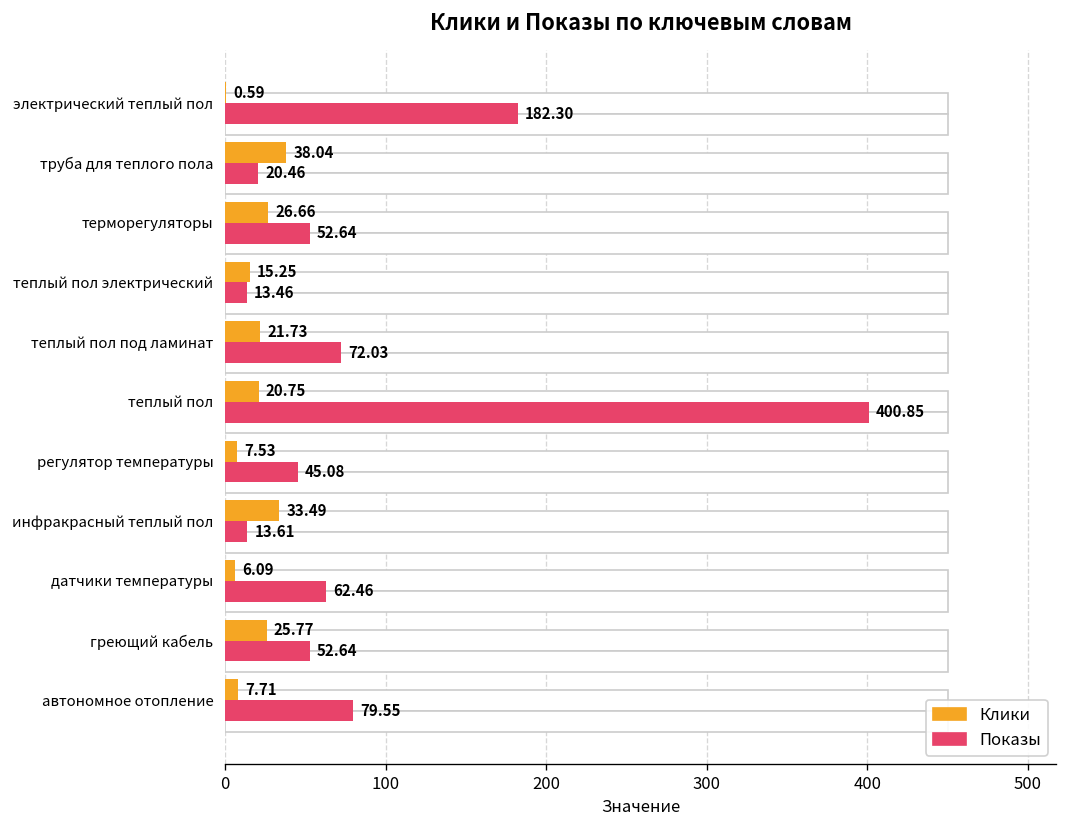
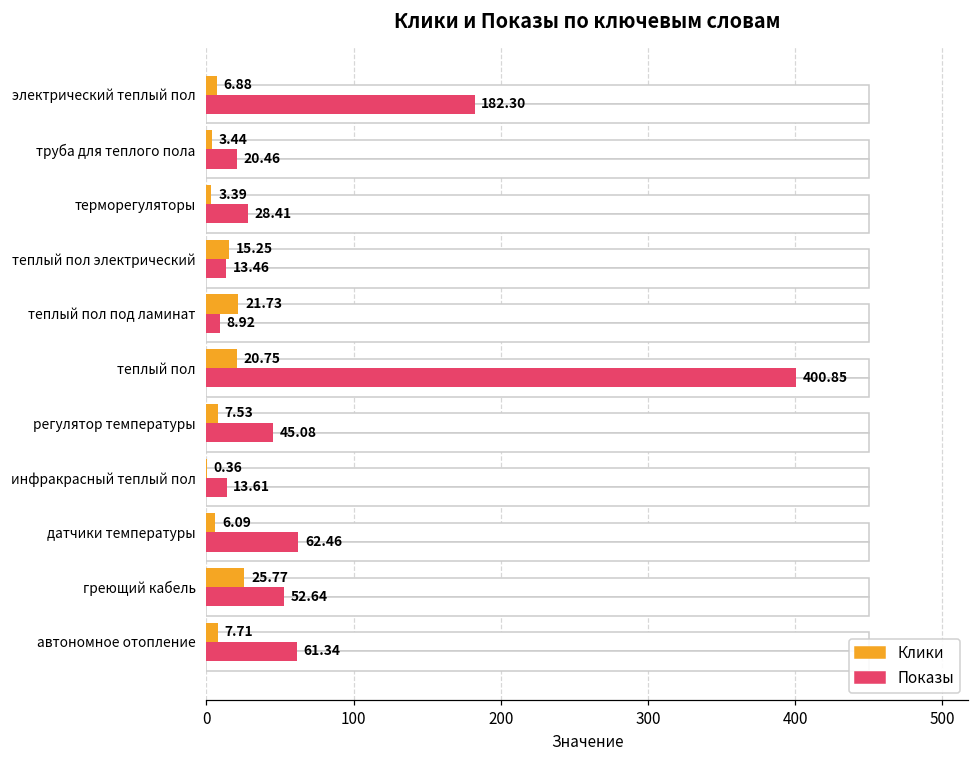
Клики, электрический теплый пол: 0.59 -> 6.88
Клики, труба для теплого пола: 38.04 -> 3.44
Клики, терморегуляторы: 26.66 -> 3.39
Показы, терморегуляторы: 52.64 -> 28.41
Показы, теплый пол под ламинат: 72.03 -> 8.92
Клики, инфракрасный теплый пол: 33.49 -> 0.36
Показы, автономное отопление: 79.55 -> 61.34
